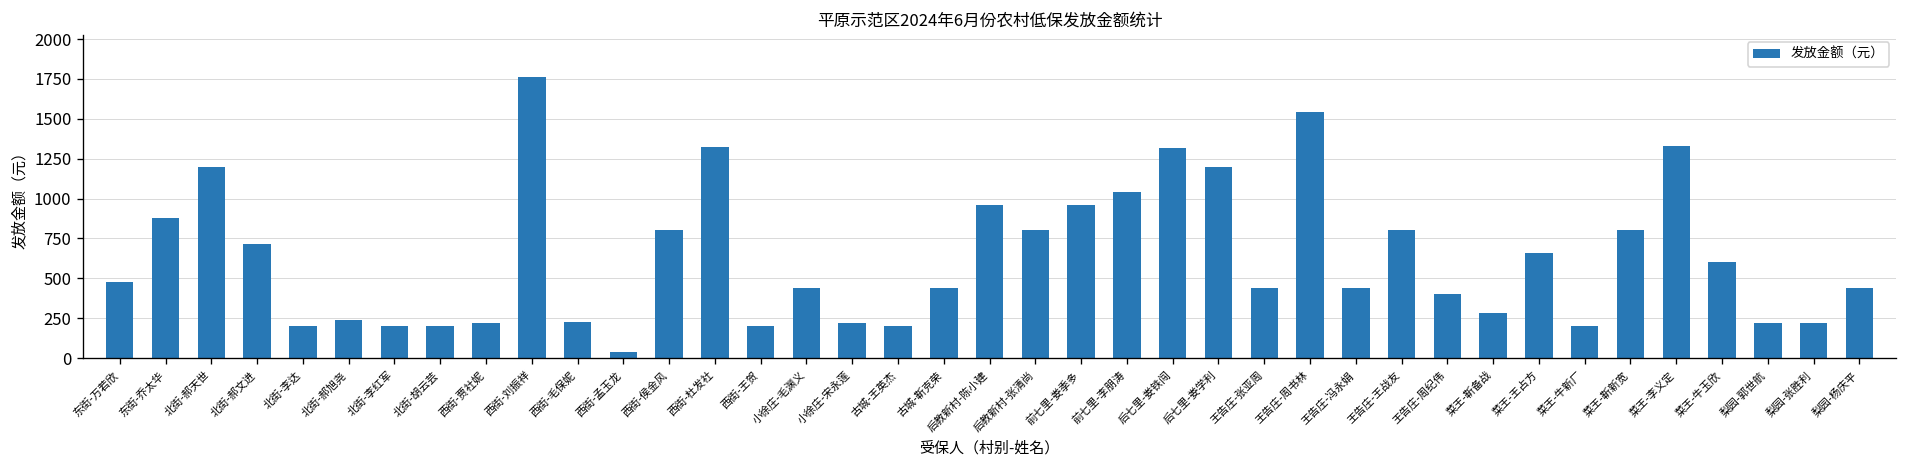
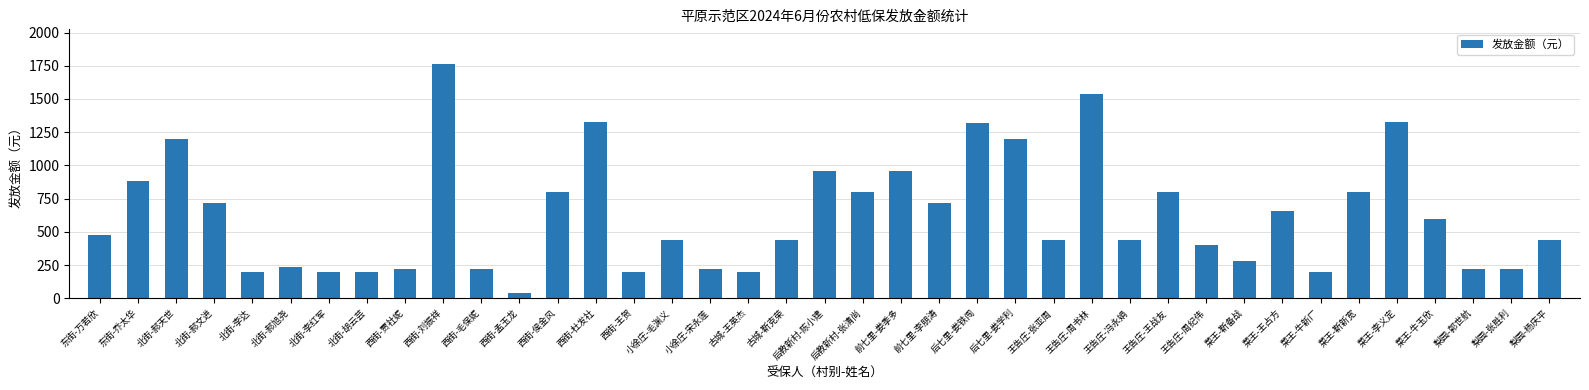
前七里-李朋涛: 1040 -> 720
